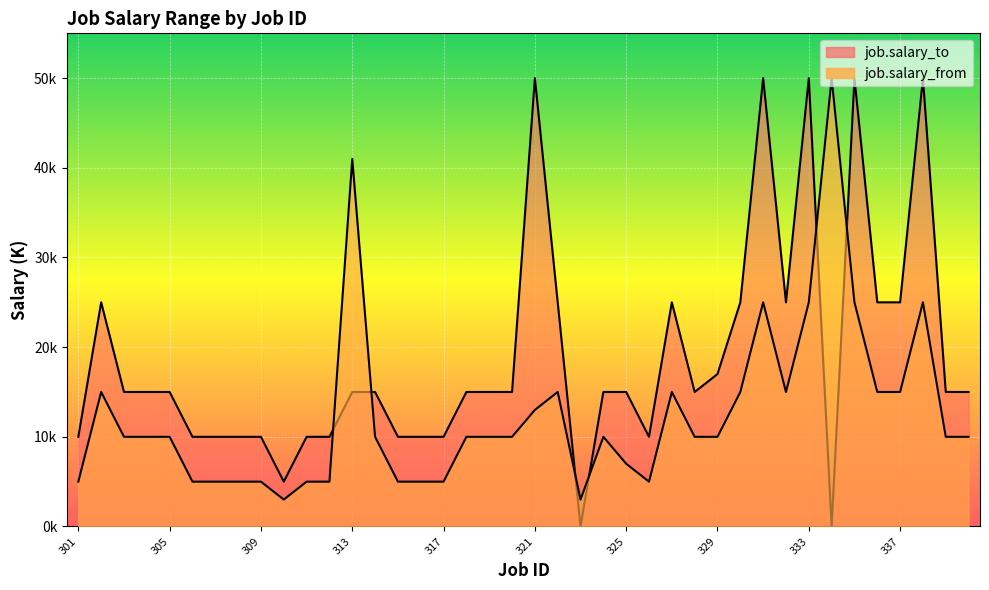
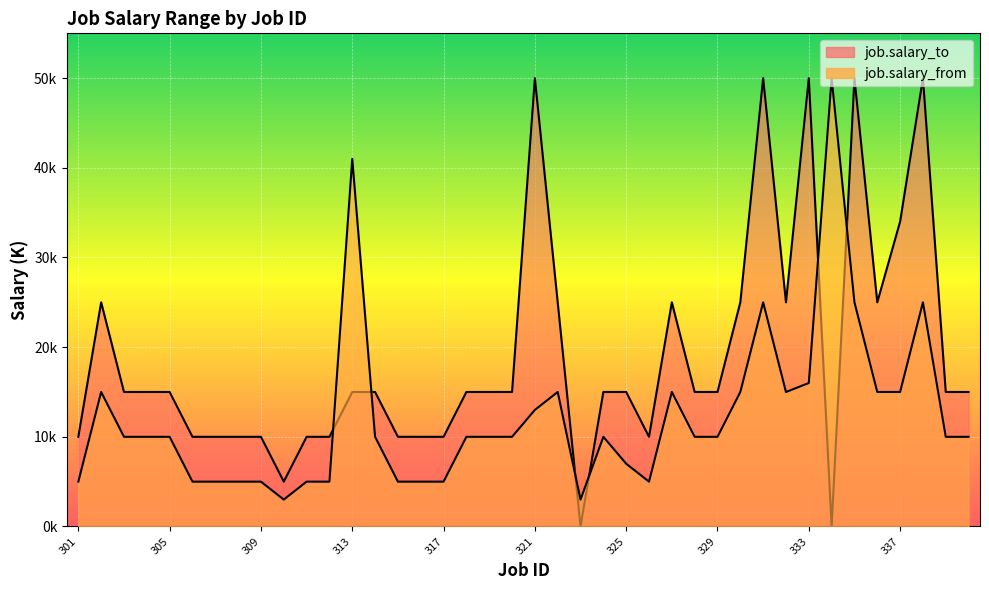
job.salary_to, 329: 17000 -> 15000
job.salary_from, 333: 25000 -> 16000
job.salary_to, 337: 25000 -> 34000
